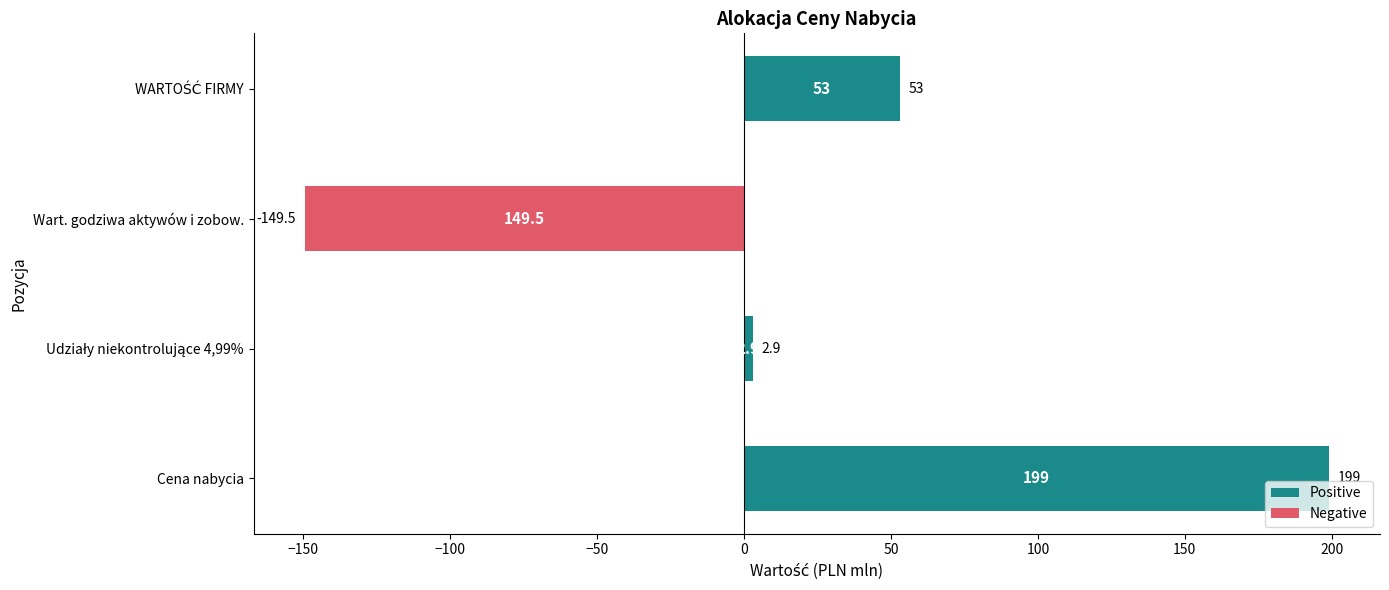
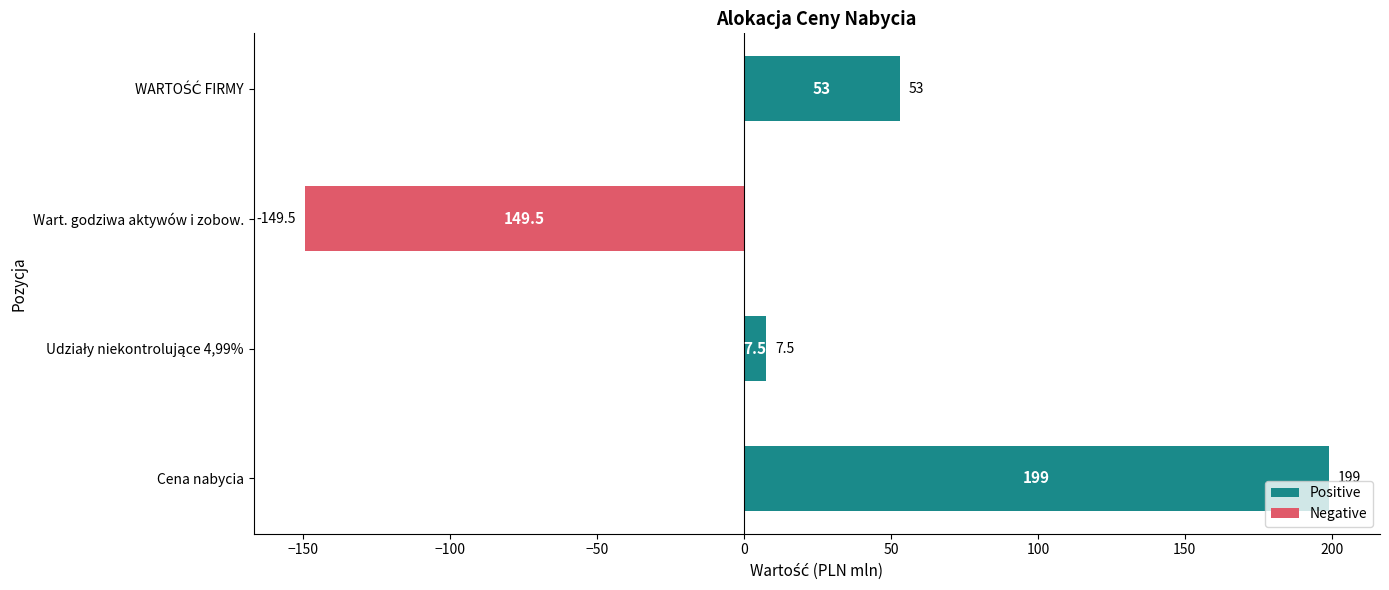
Positive, Udziały niekontrolujące 4,99%: 2.9 -> 7.5
